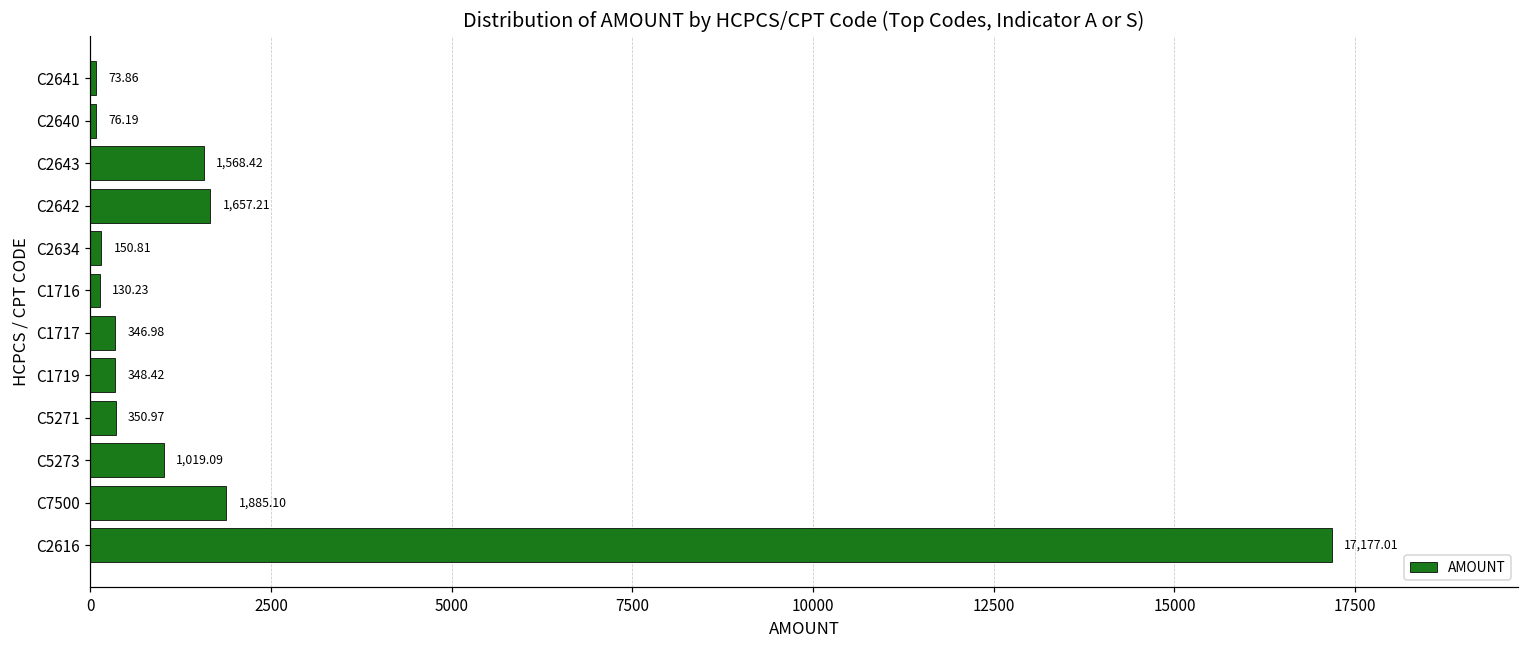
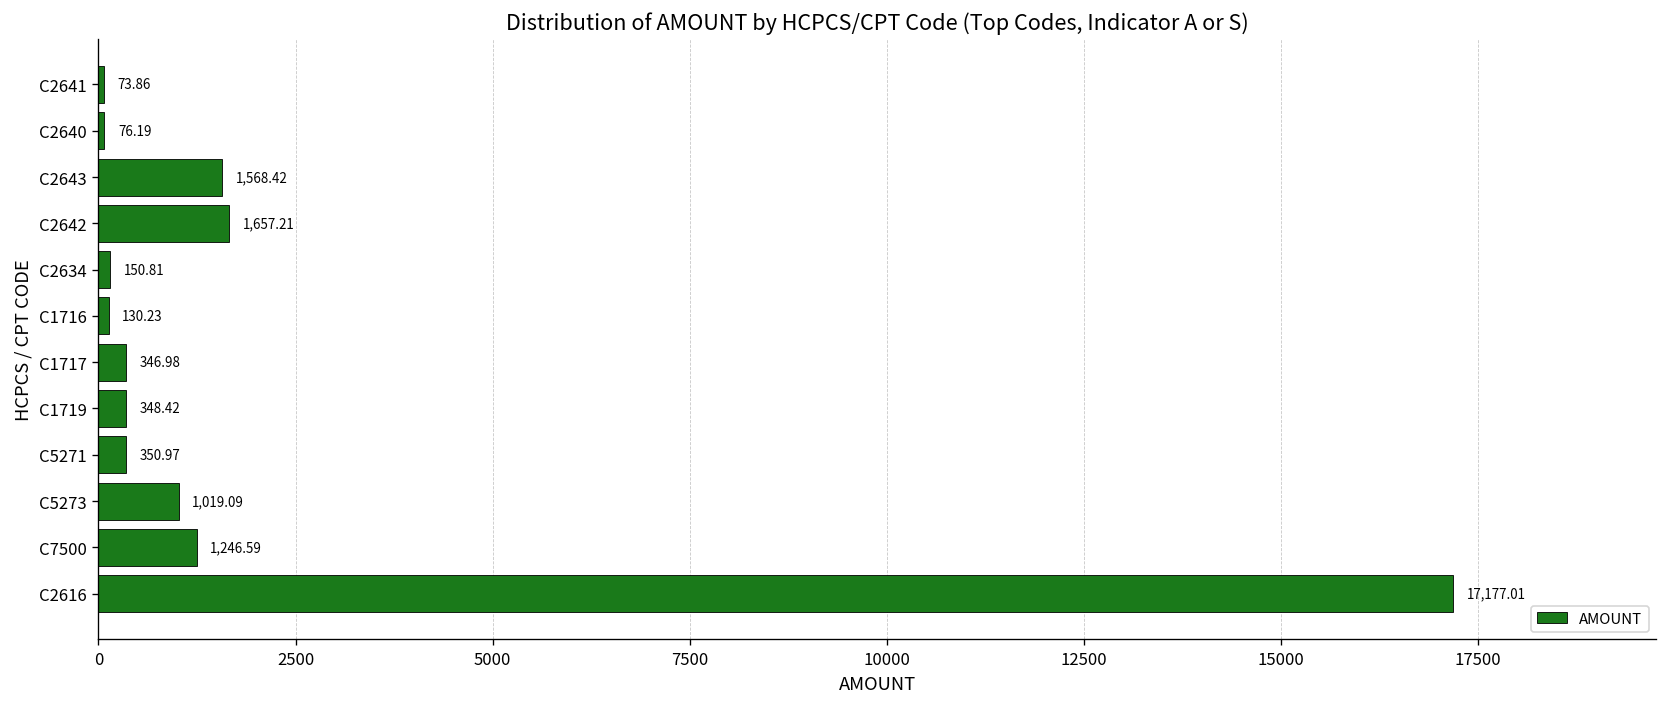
C7500: 1,885.10 -> 1,246.59
